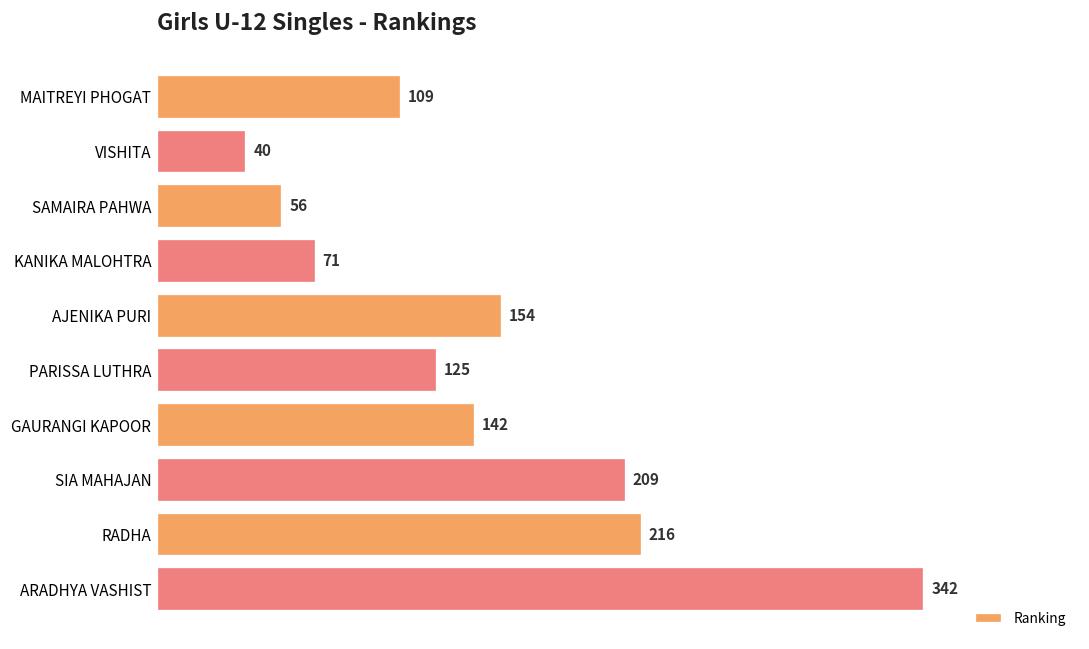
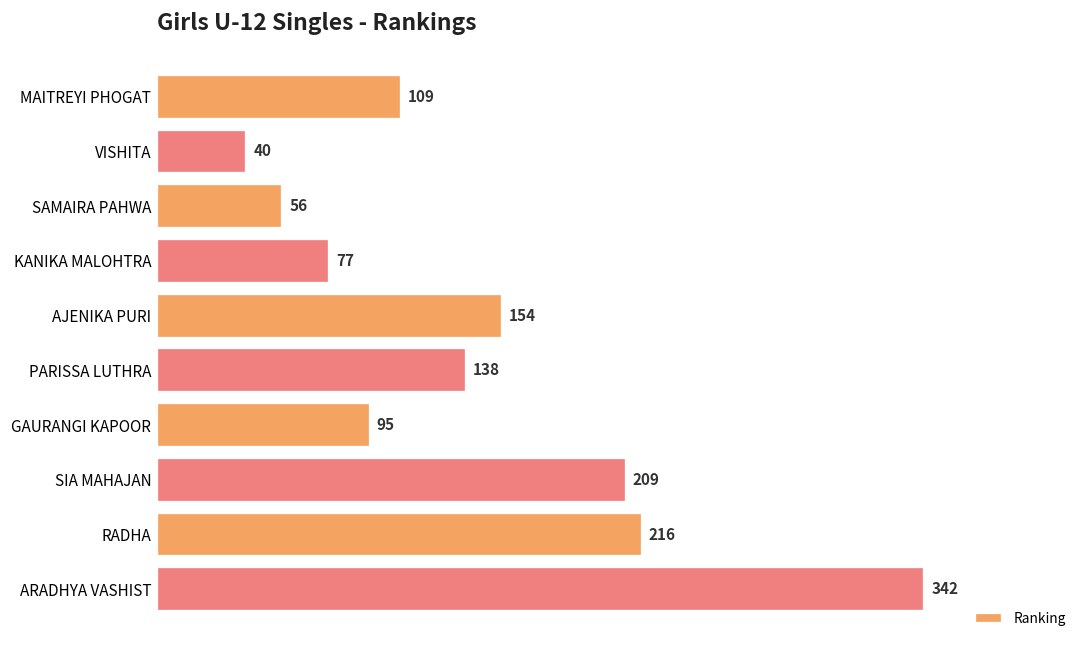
KANIKA MALOHTRA: 71 -> 77
PARISSA LUTHRA: 125 -> 138
GAURANGI KAPOOR: 142 -> 95
